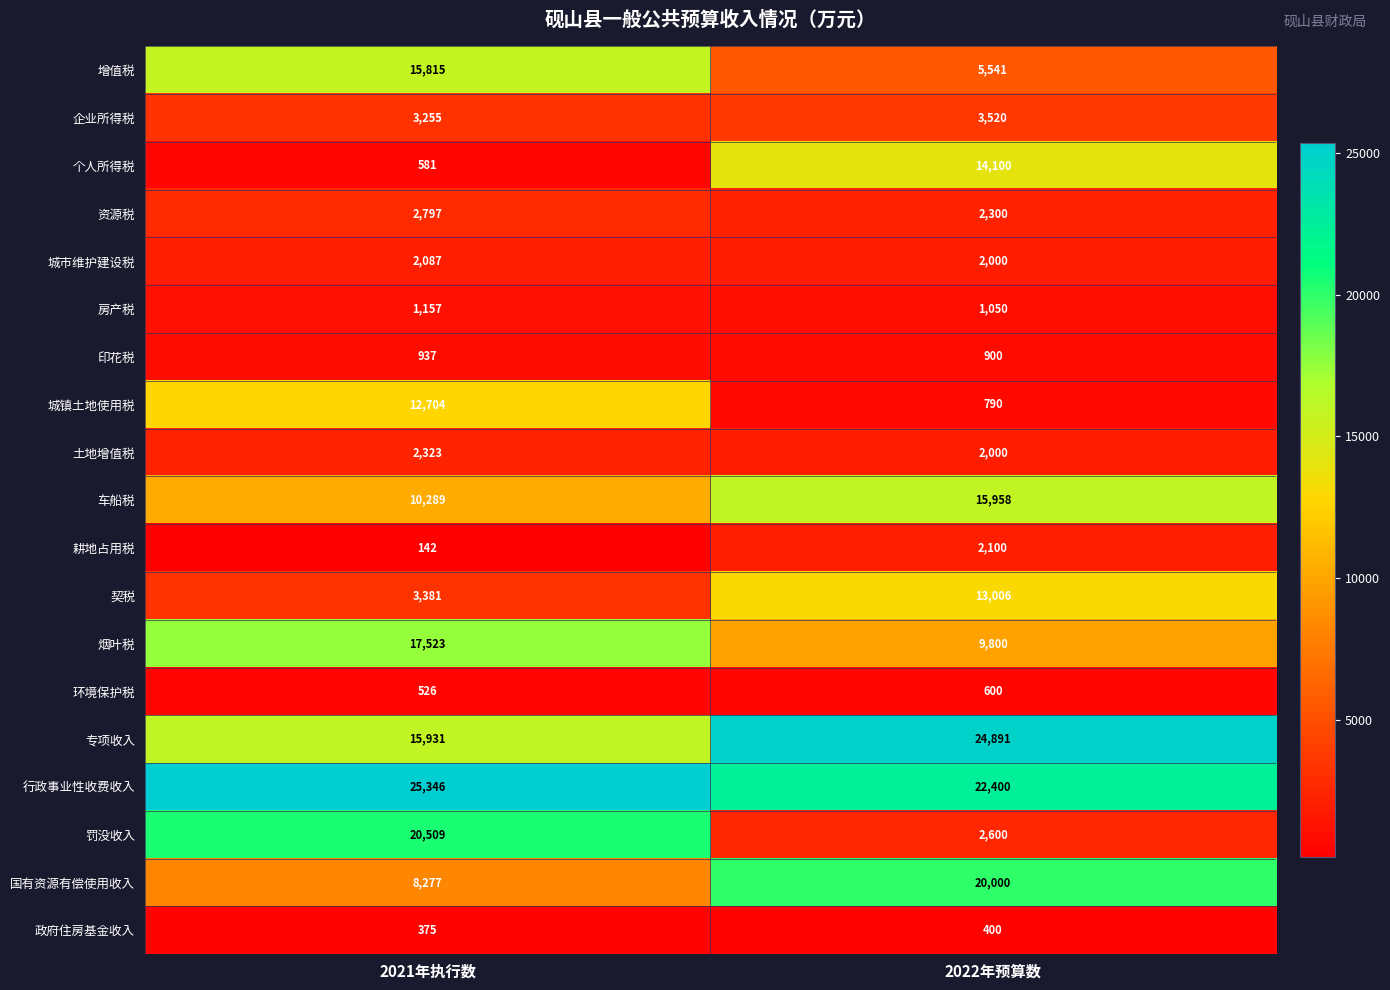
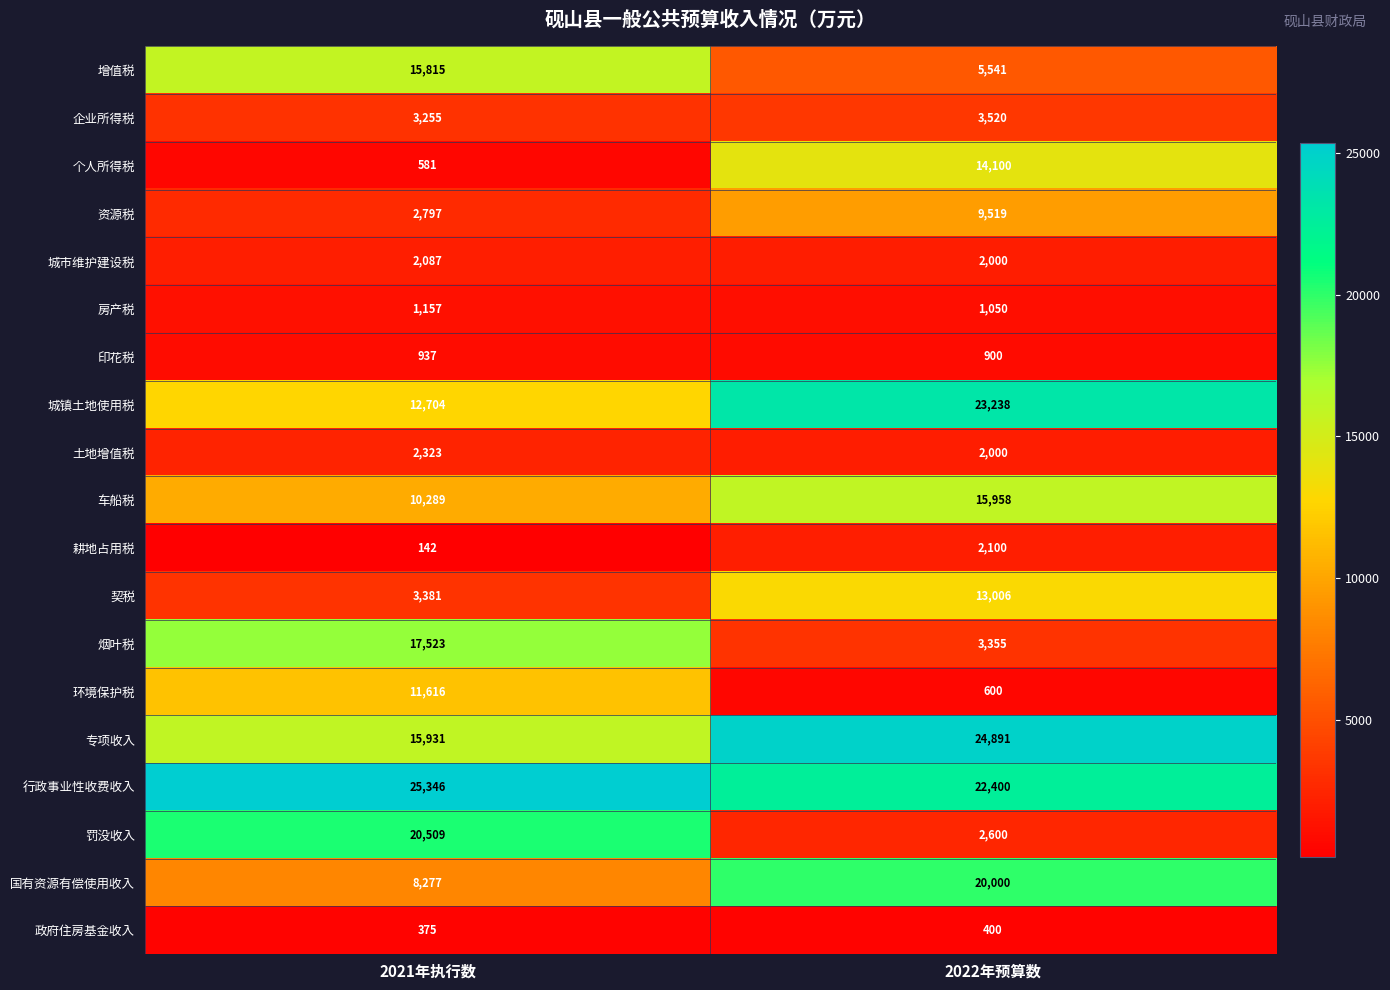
资源税, 2022年预算数: 2,300 -> 9,519
城镇土地使用税, 2022年预算数: 790 -> 23,238
烟叶税, 2022年预算数: 9,800 -> 3,355
环境保护税, 2021年执行数: 526 -> 11,616
